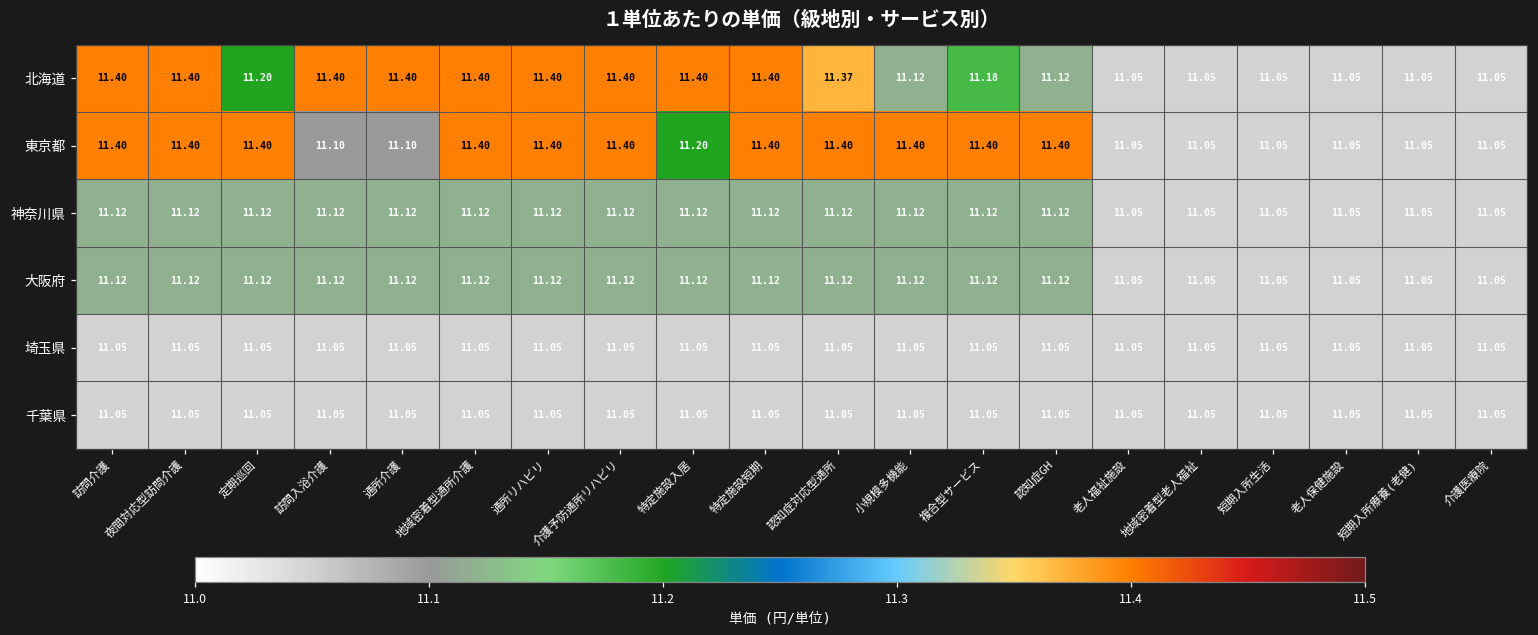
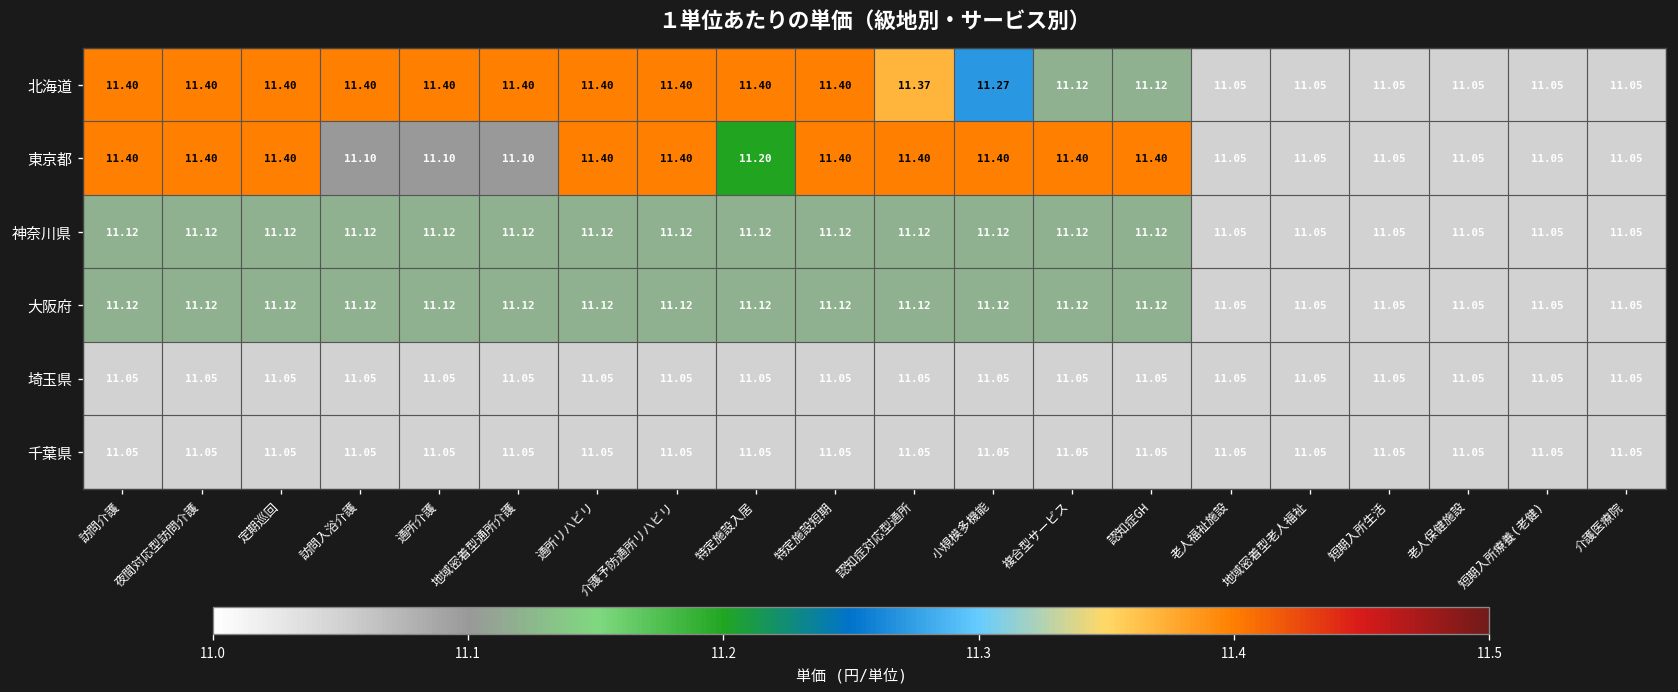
北海道, 定期巡回: 11.20 -> 11.40
北海道, 小規模多機能: 11.12 -> 11.27
北海道, 複合型サービス: 11.18 -> 11.12
東京都, 地域密着型通所介護: 11.40 -> 11.10
